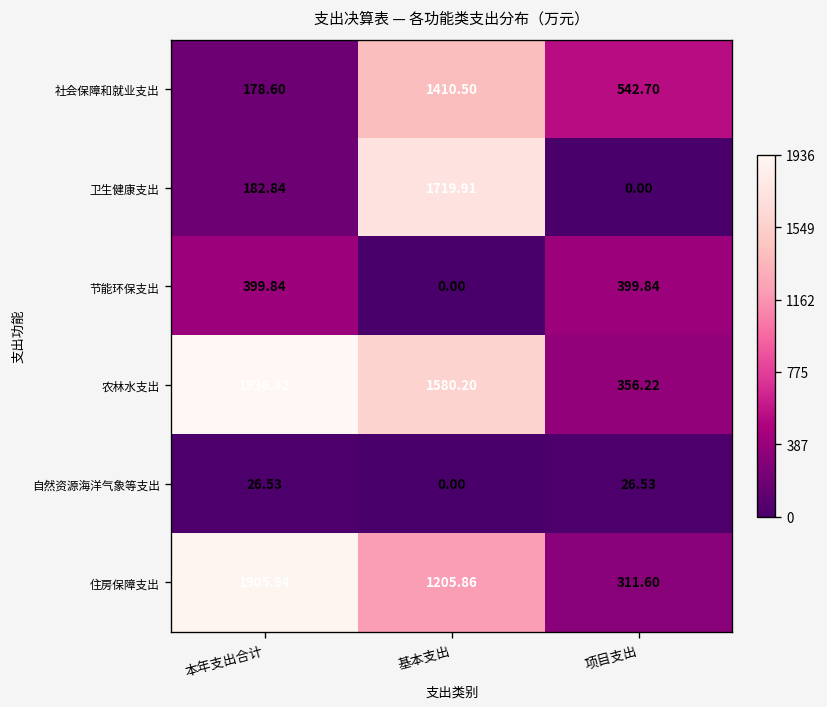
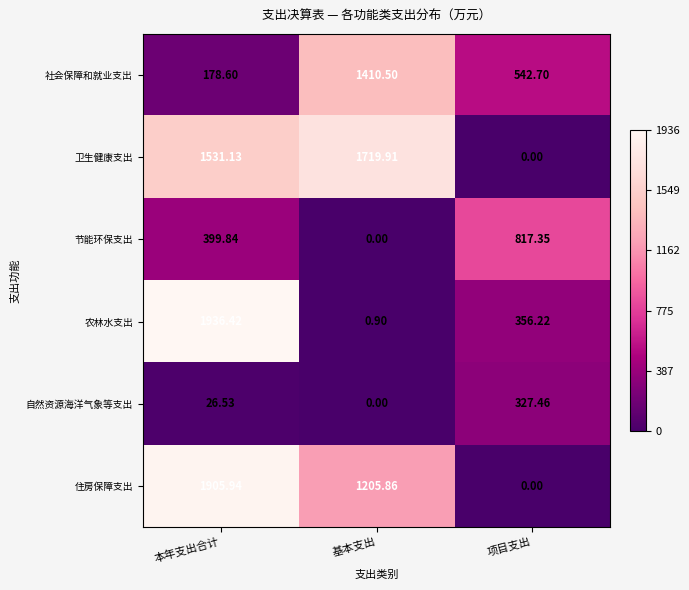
卫生健康支出, 本年支出合计: 182.84 -> 1531.13
节能环保支出, 项目支出: 399.84 -> 817.35
农林水支出, 基本支出: 1580.20 -> 0.90
自然资源海洋气象等支出, 项目支出: 26.53 -> 327.46
住房保障支出, 项目支出: 311.60 -> 0.00
